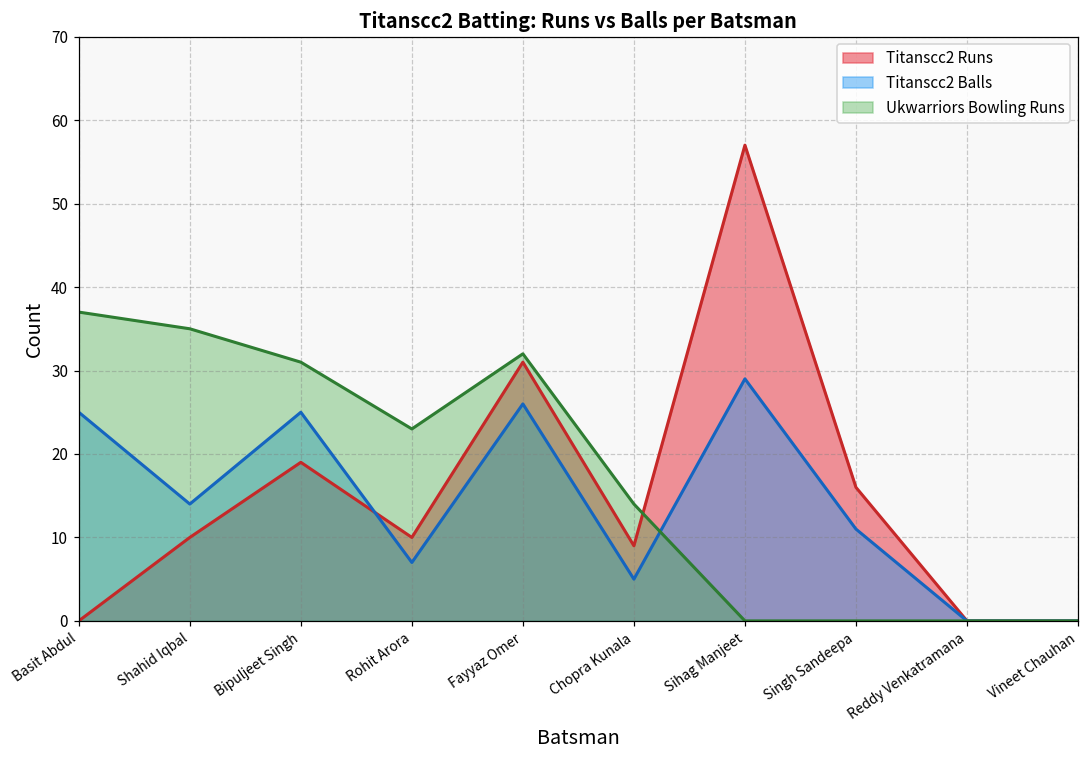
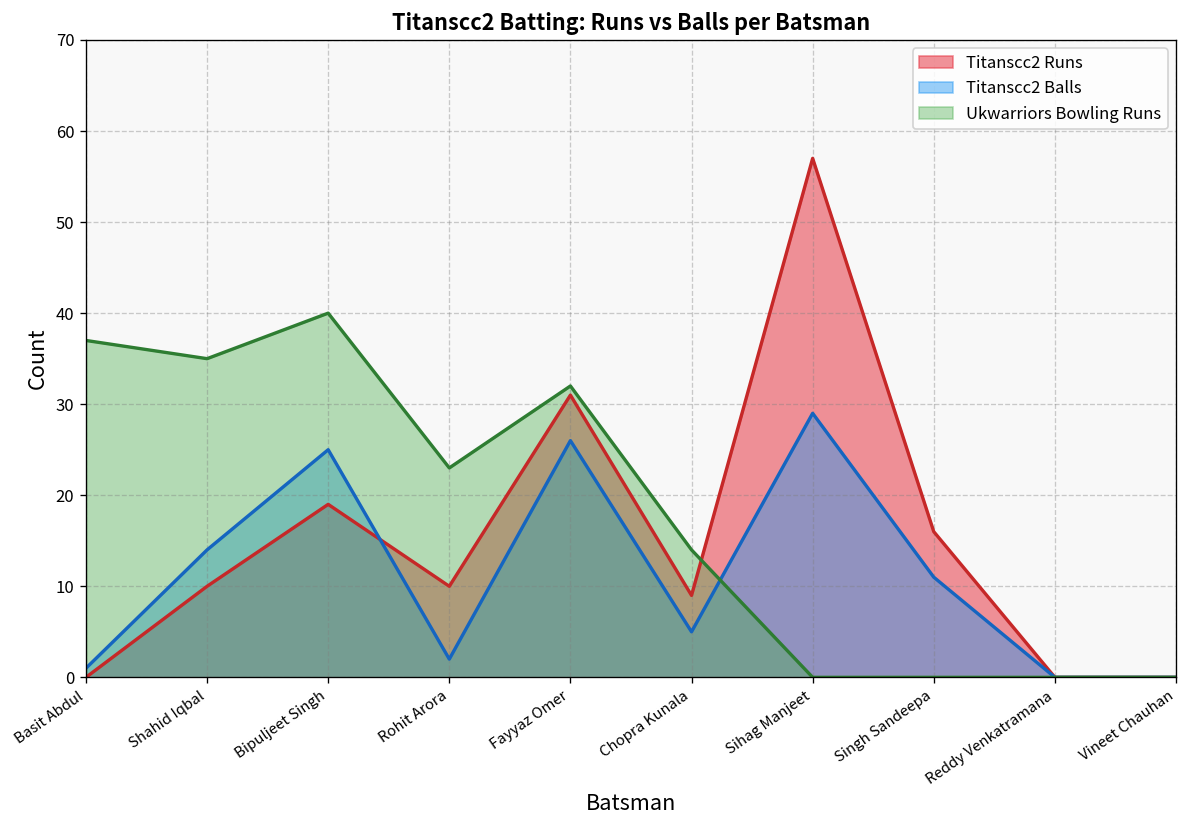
Titanscc2 Balls, Basit Abdul: 25 -> 1
Ukwarriors Bowling Runs, Bipuljeet Singh: 31 -> 40
Titanscc2 Balls, Rohit Arora: 7 -> 2
